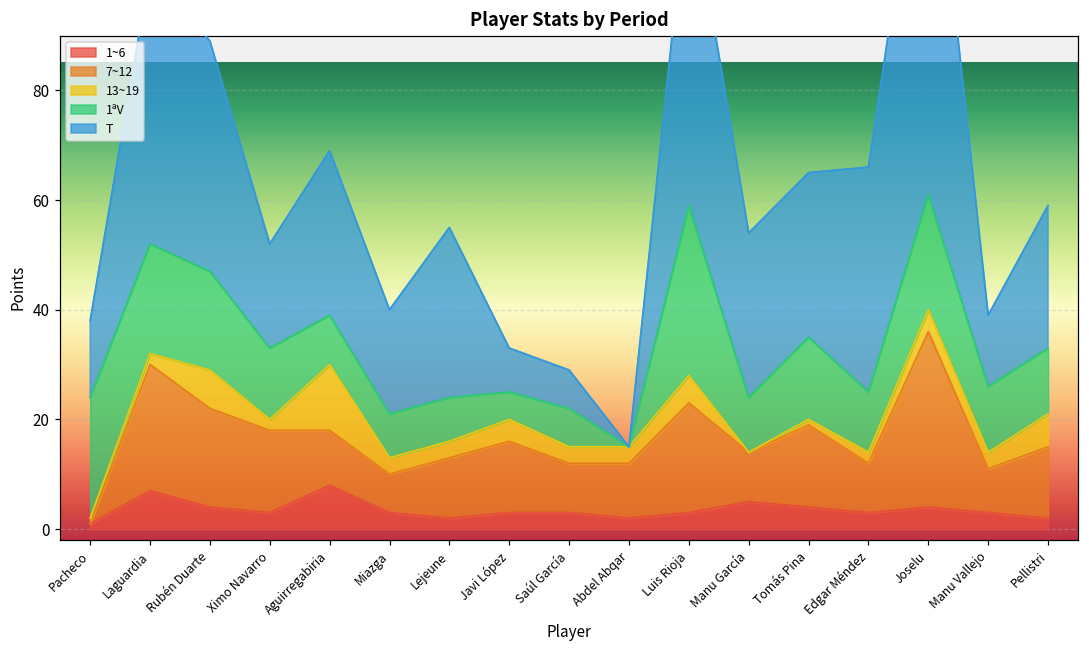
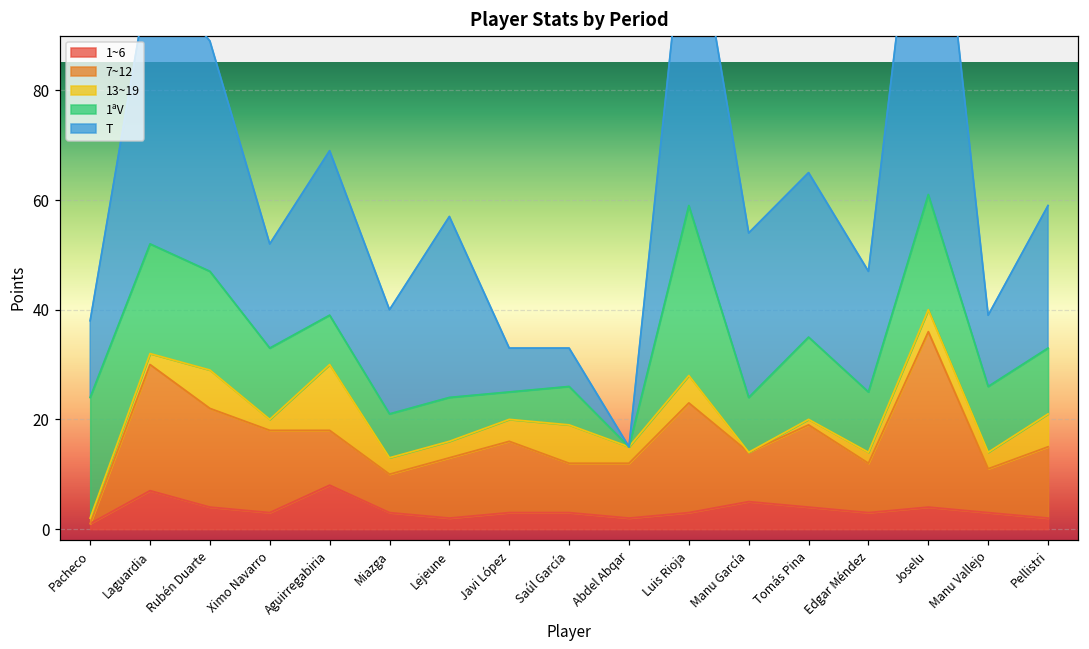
T, Lejeune: 31 -> 33
13~19, Saúl García: 3 -> 7
T, Edgar Méndez: 41 -> 22
